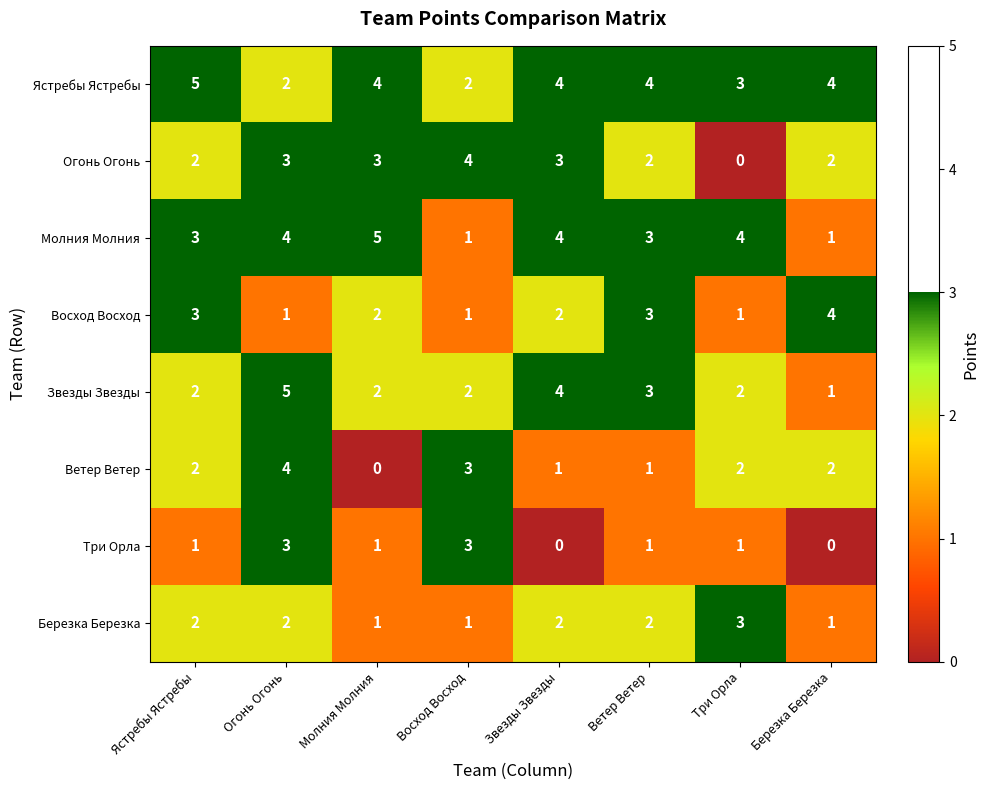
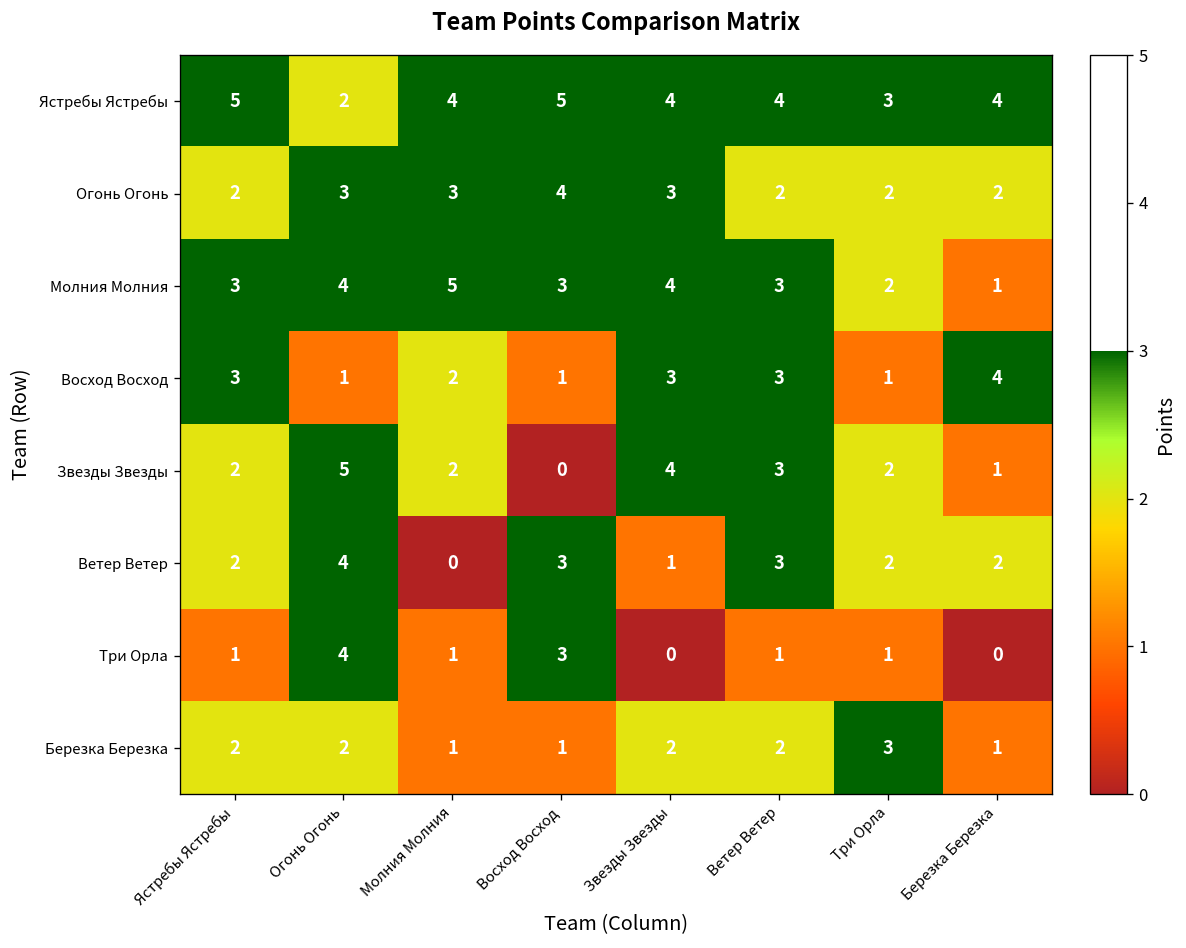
Ястребы Ястребы, Восход Восход: 2 -> 5
Огонь Огонь, Три Орла: 0 -> 2
Молния Молния, Восход Восход: 1 -> 3
Молния Молния, Три Орла: 4 -> 2
Восход Восход, Звезды Звезды: 2 -> 3
Звезды Звезды, Восход Восход: 2 -> 0
Ветер Ветер, Ветер Ветер: 1 -> 3
Три Орла, Огонь Огонь: 3 -> 4
